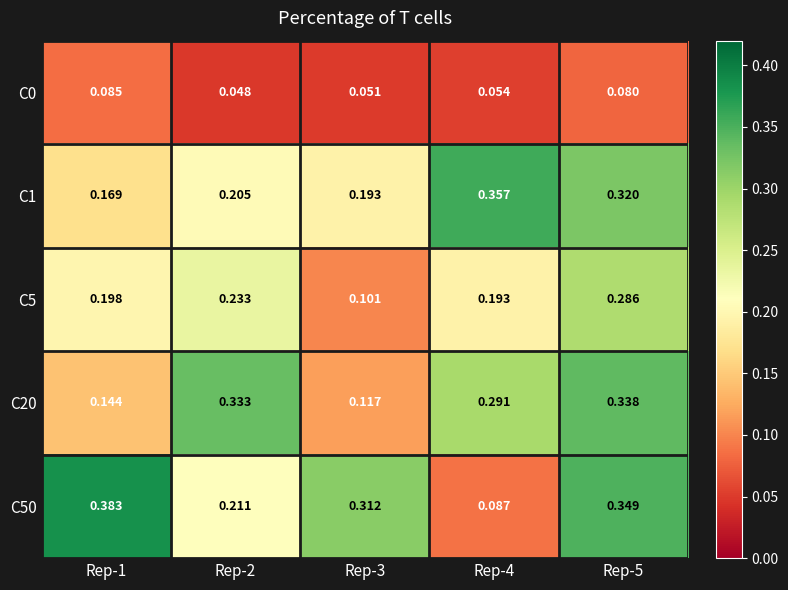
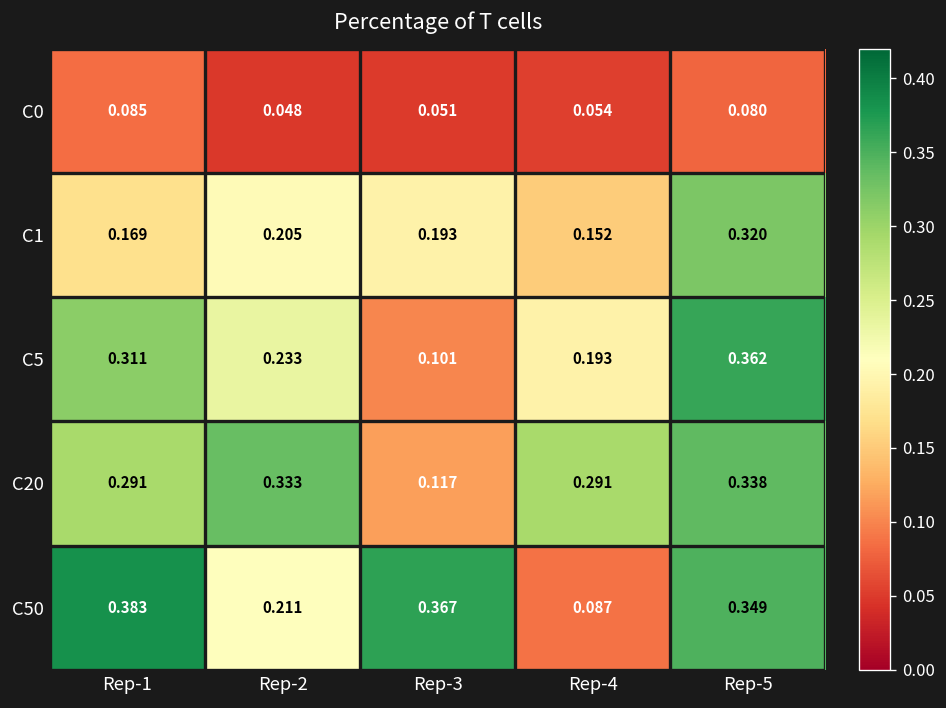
C1, Rep-4: 0.357 -> 0.152
C5, Rep-1: 0.198 -> 0.311
C5, Rep-5: 0.286 -> 0.362
C20, Rep-1: 0.144 -> 0.291
C50, Rep-3: 0.312 -> 0.367
